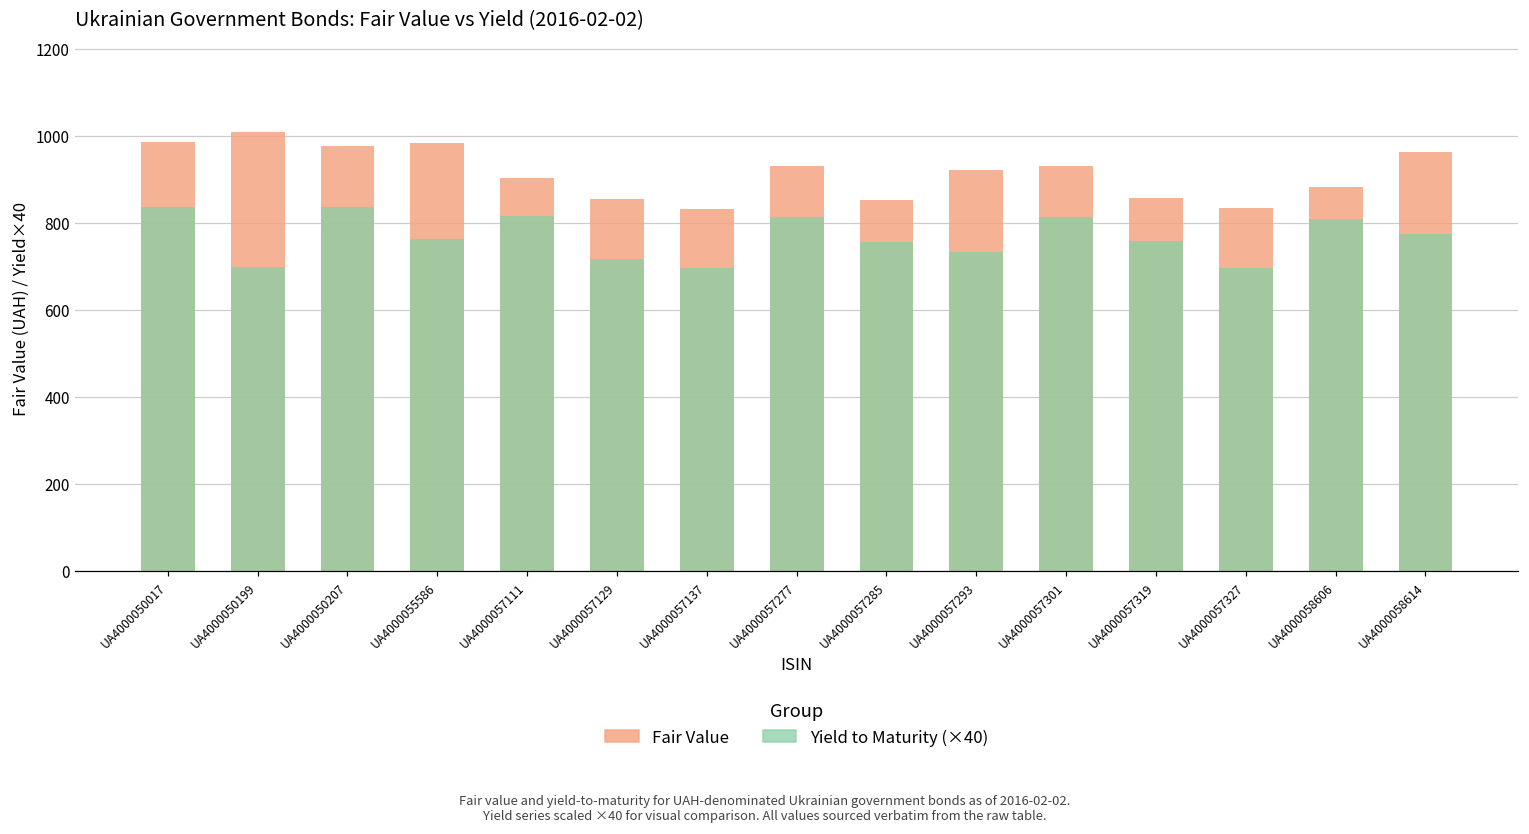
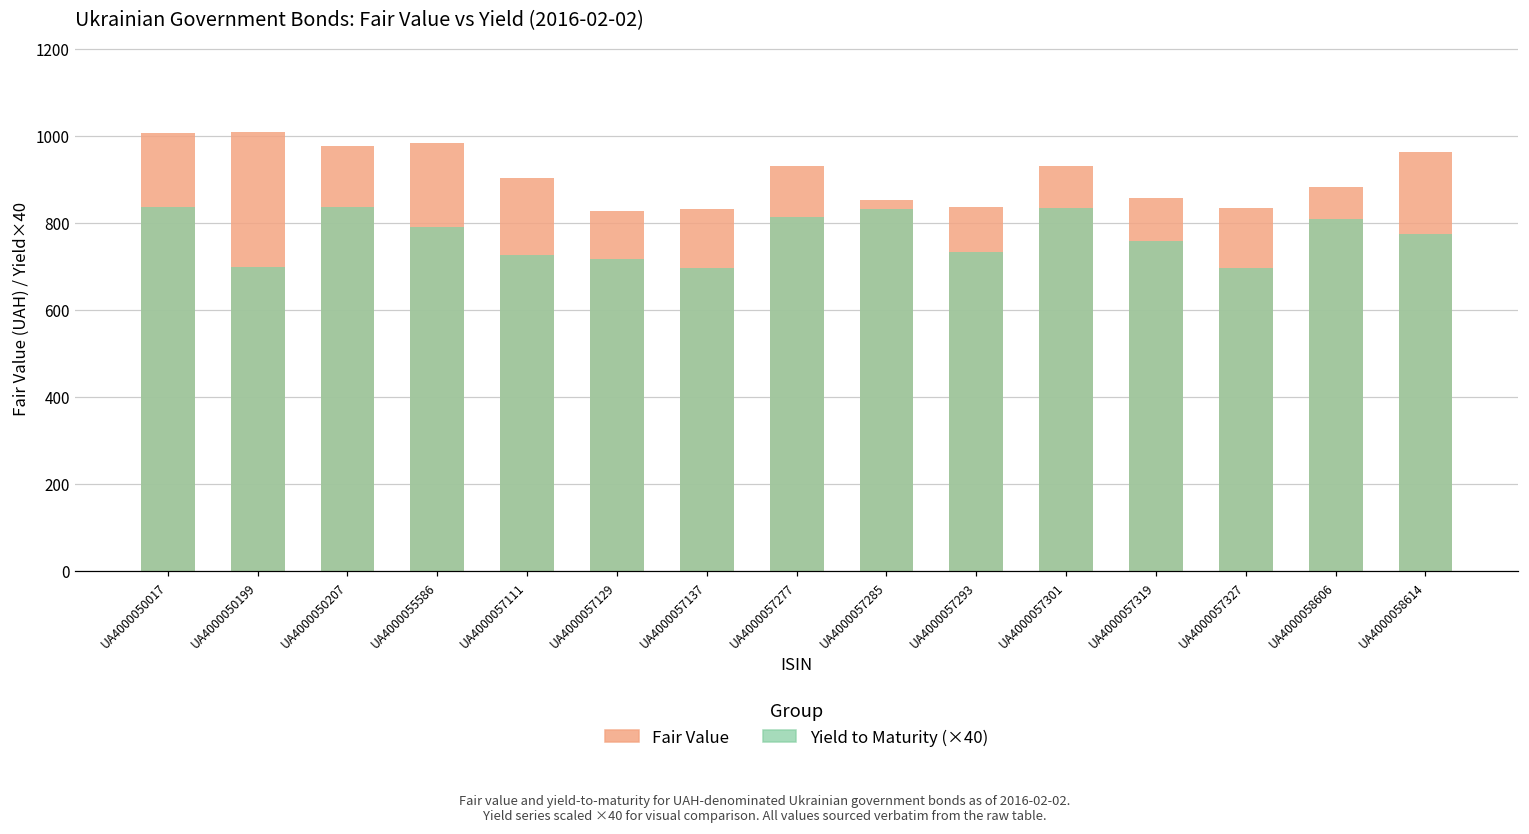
Fair Value, UA4000050017: 990 -> 1010
Yield to Maturity (×40), UA4000055586: 760 -> 790
Yield to Maturity (×40), UA4000057111: 820 -> 730
Fair Value, UA4000057129: 860 -> 830
Yield to Maturity (×40), UA4000057285: 760 -> 830
Fair Value, UA4000057293: 920 -> 840
Yield to Maturity (×40), UA4000057301: 810 -> 830
